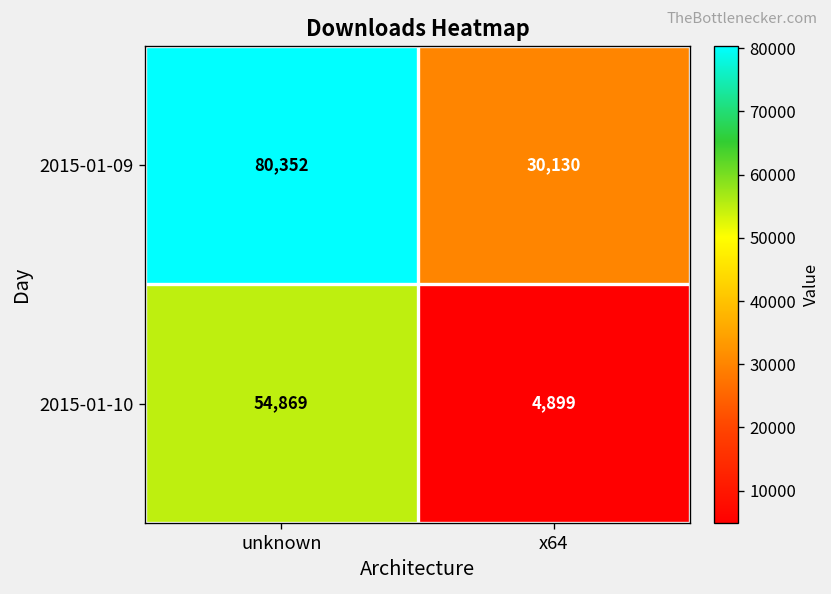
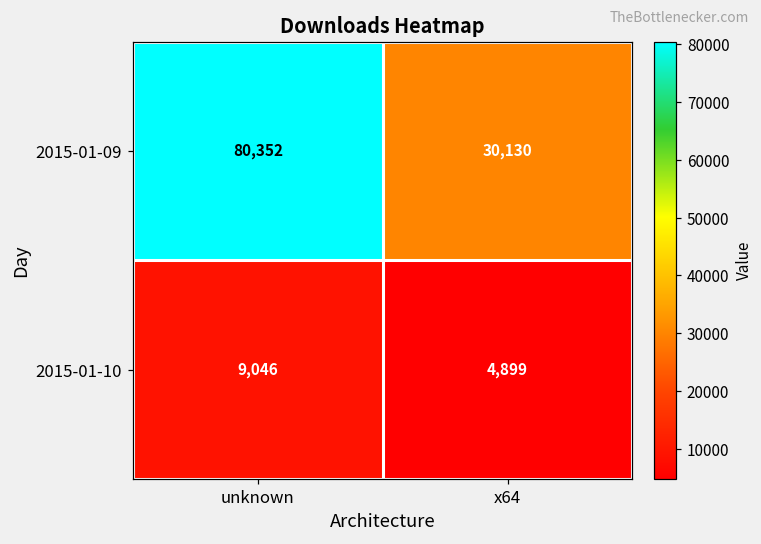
2015-01-10, unknown: 54,869 -> 9,046
